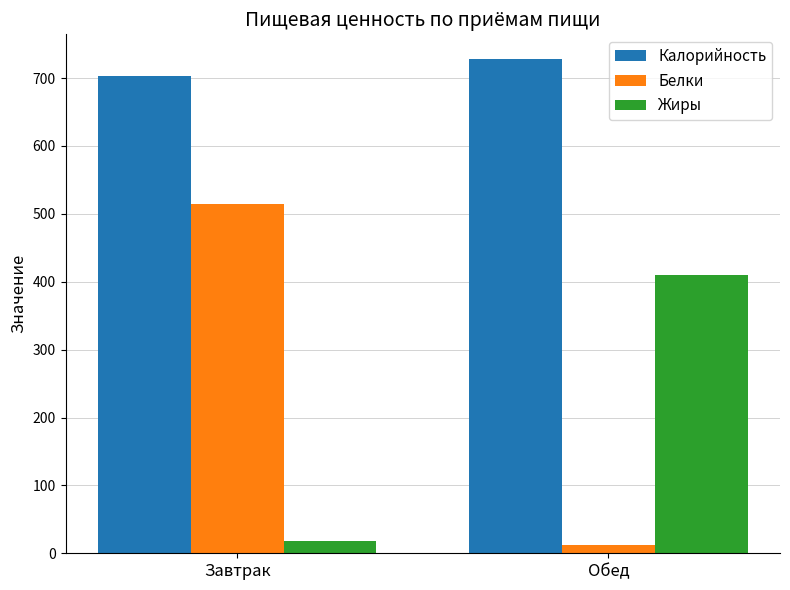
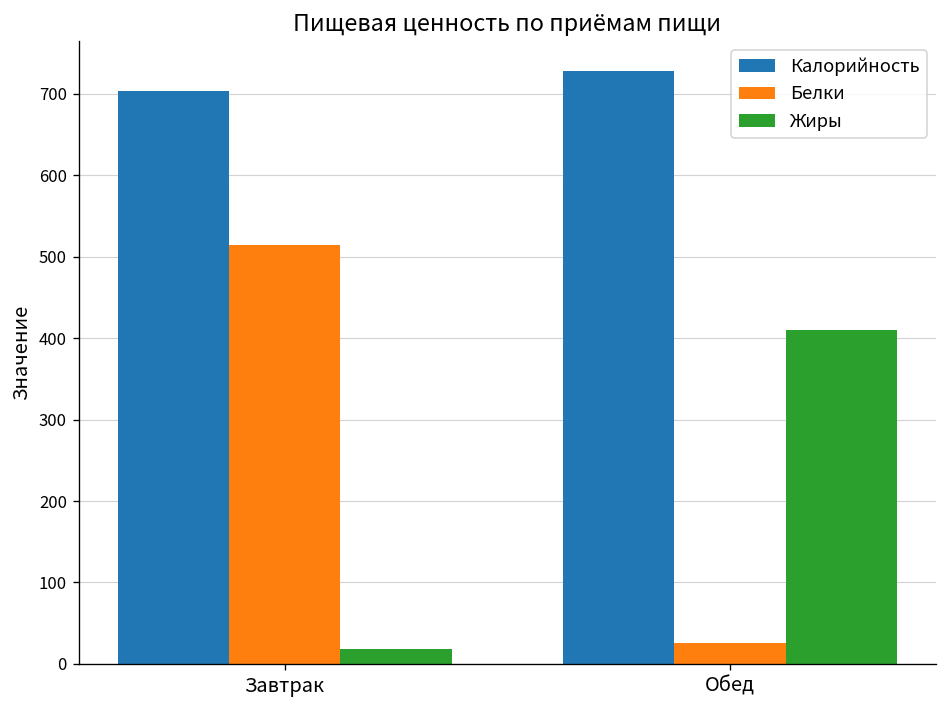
Белки, Обед: 10 -> 30
